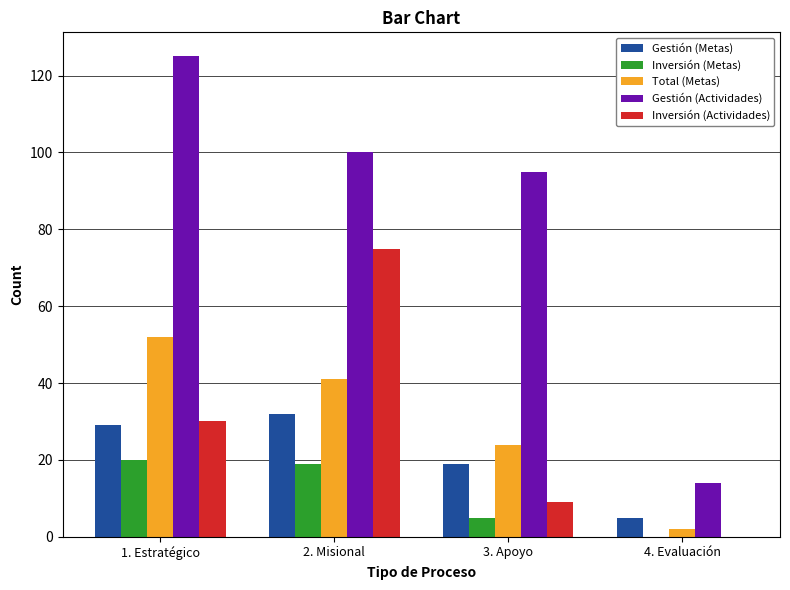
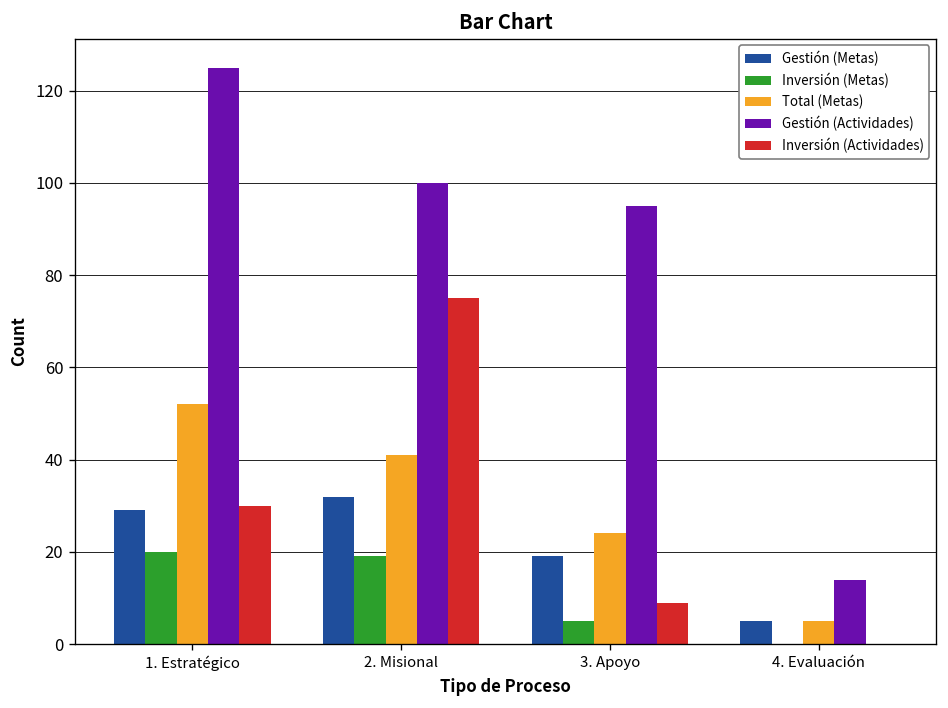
Total (Metas), 4. Evaluación: 2 -> 5
